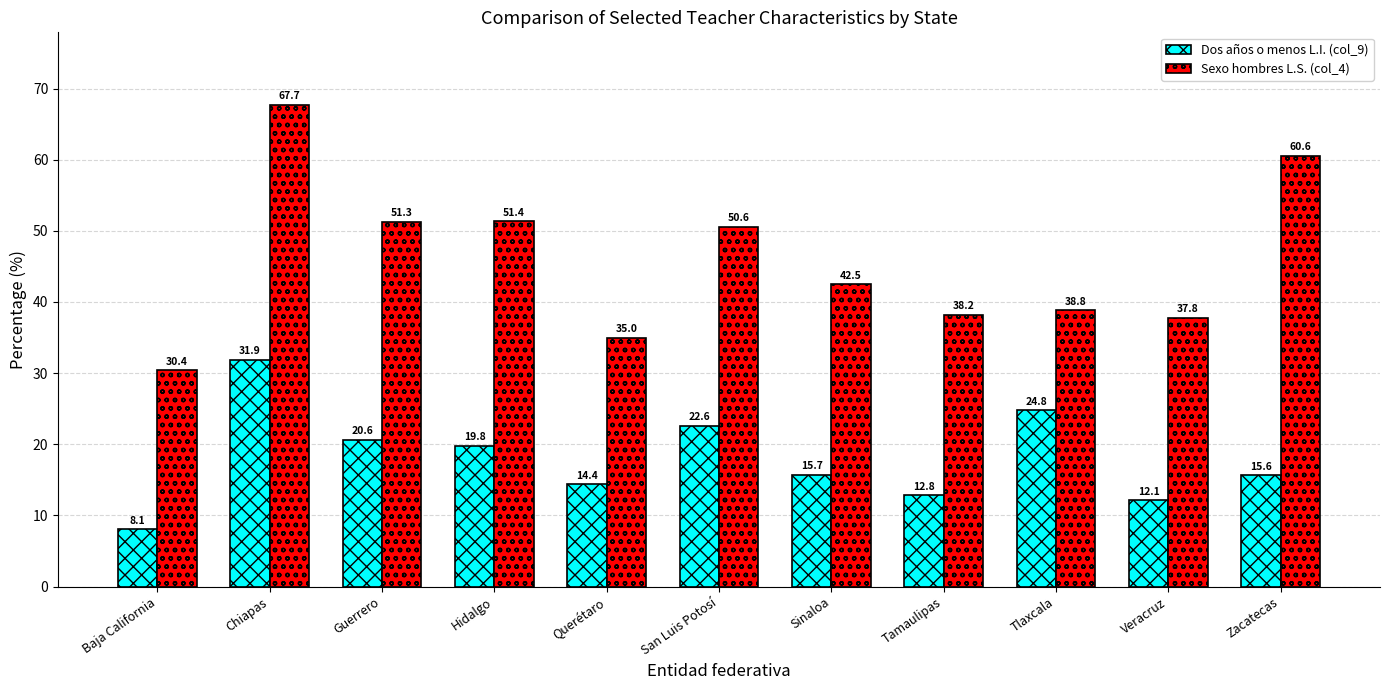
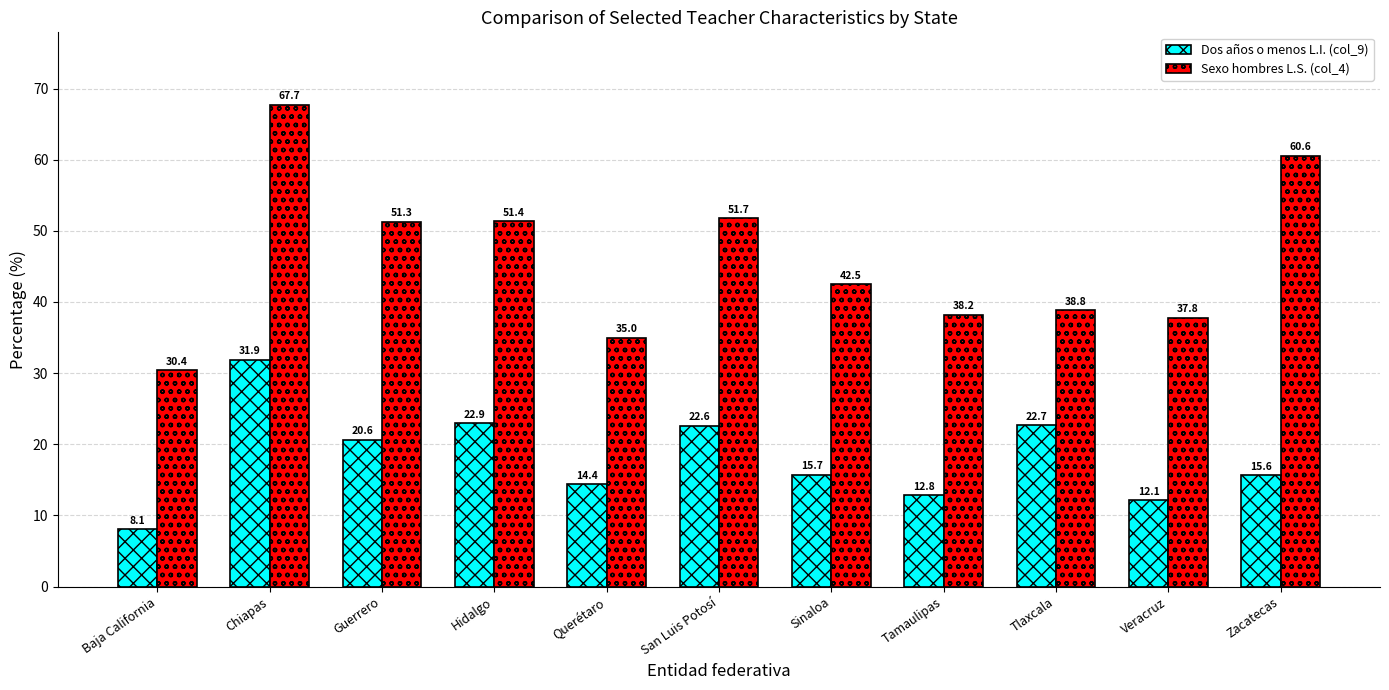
Dos años o menos L.I. (col_9), Hidalgo: 19.8 -> 22.9
Sexo hombres L.S. (col_4), San Luis Potosí: 50.6 -> 51.7
Dos años o menos L.I. (col_9), Tlaxcala: 24.8 -> 22.7
